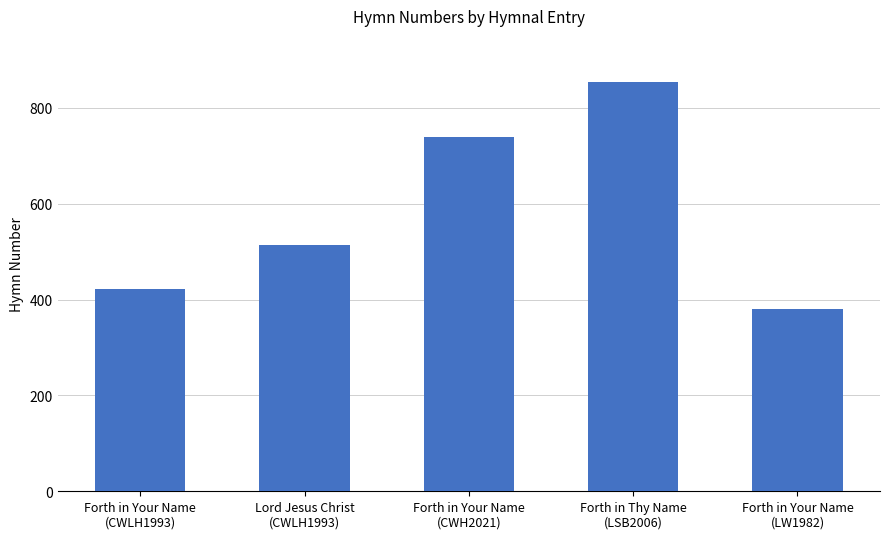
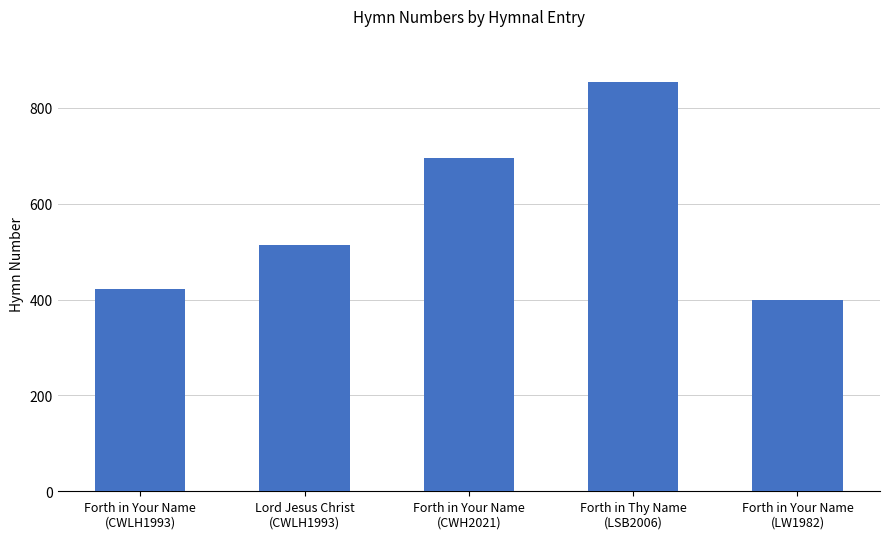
Forth in Your Name (CWH2021): 740 -> 700
Forth in Your Name (LW1982): 380 -> 400
